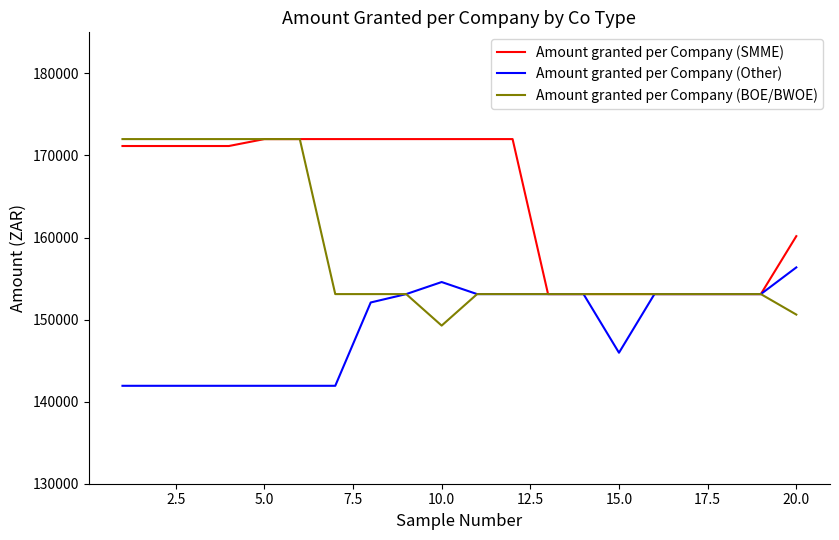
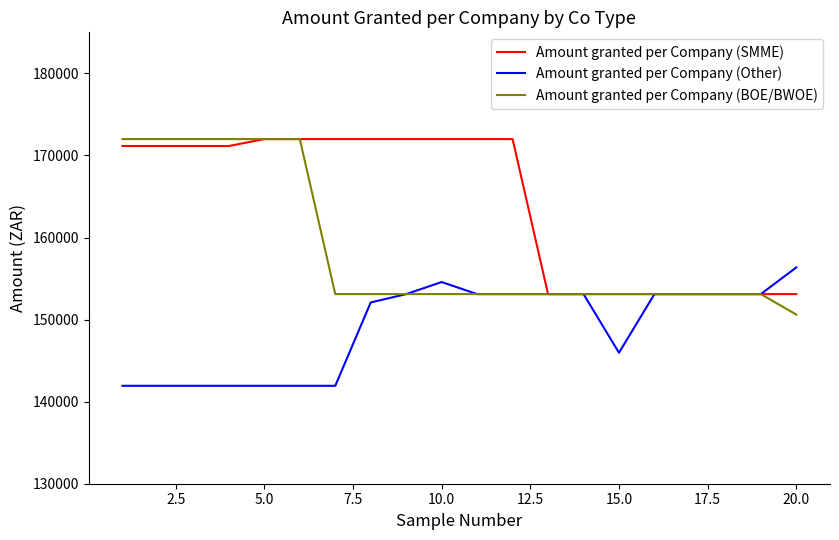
Amount granted per Company (BOE/BWOE), 10.0: 149000 -> 153000
Amount granted per Company (SMME), 20.0: 160000 -> 153000
